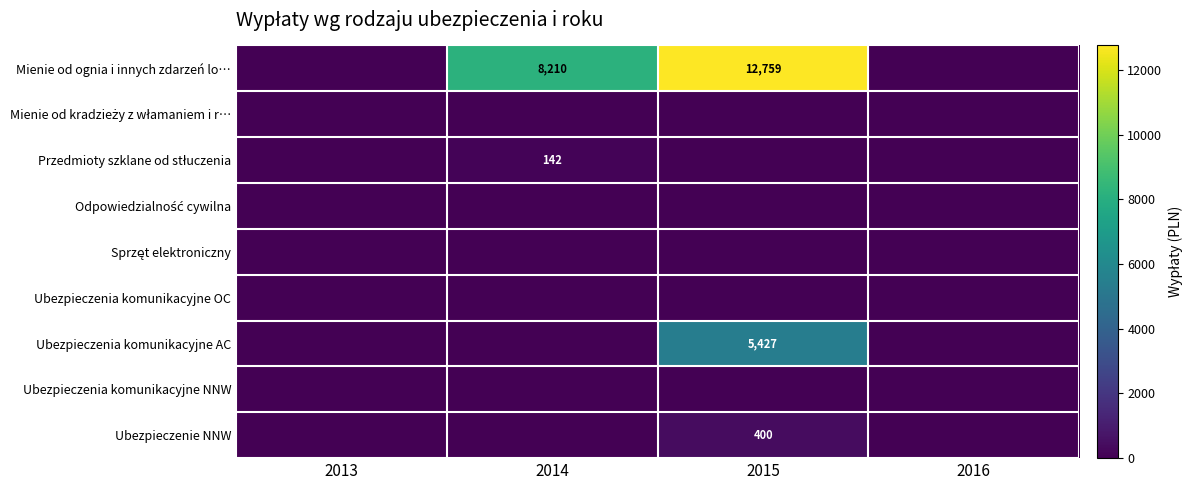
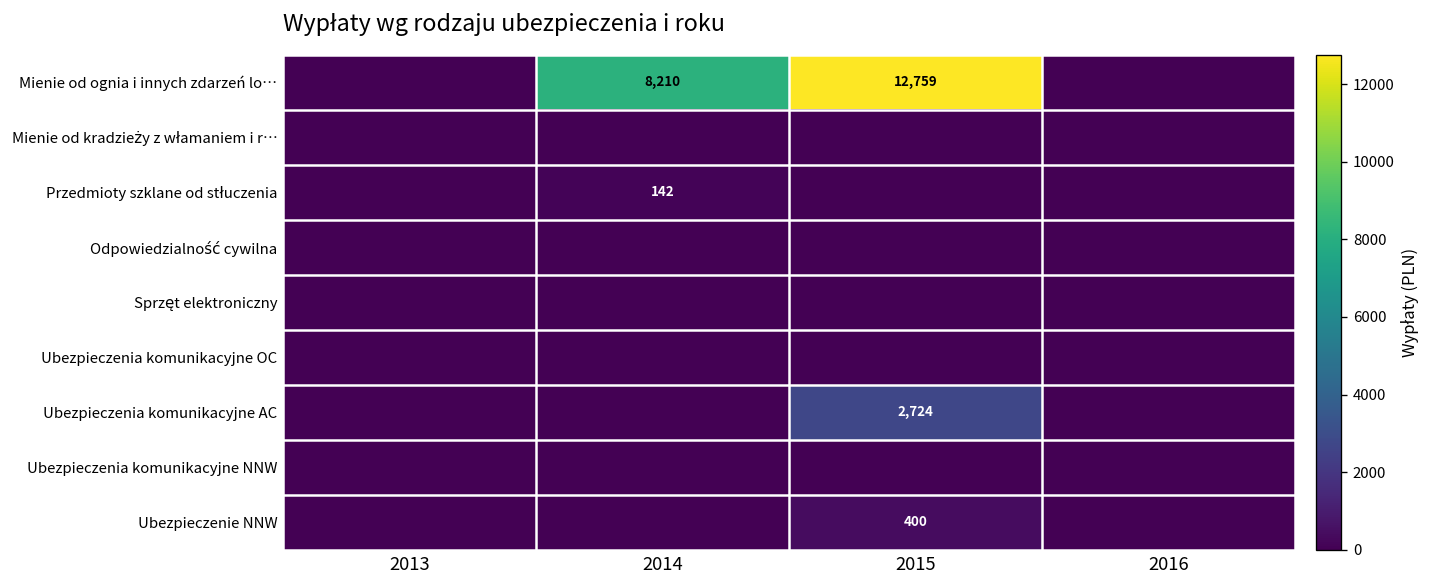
Ubezpieczenia komunikacyjne AC, 2015: 5,427 -> 2,724
